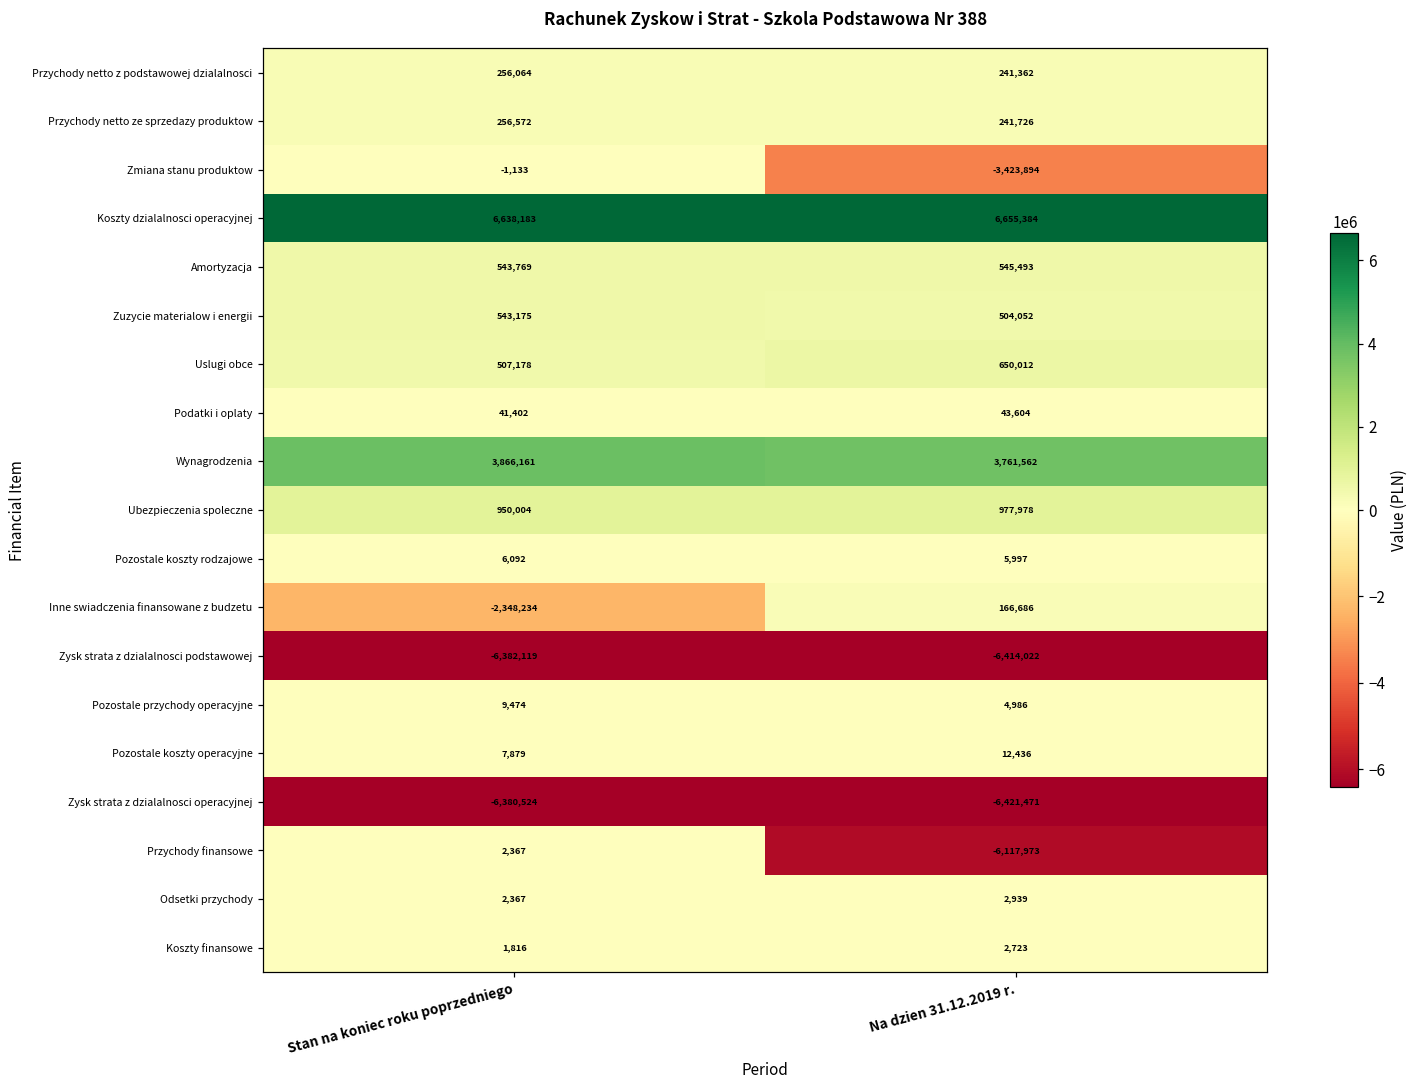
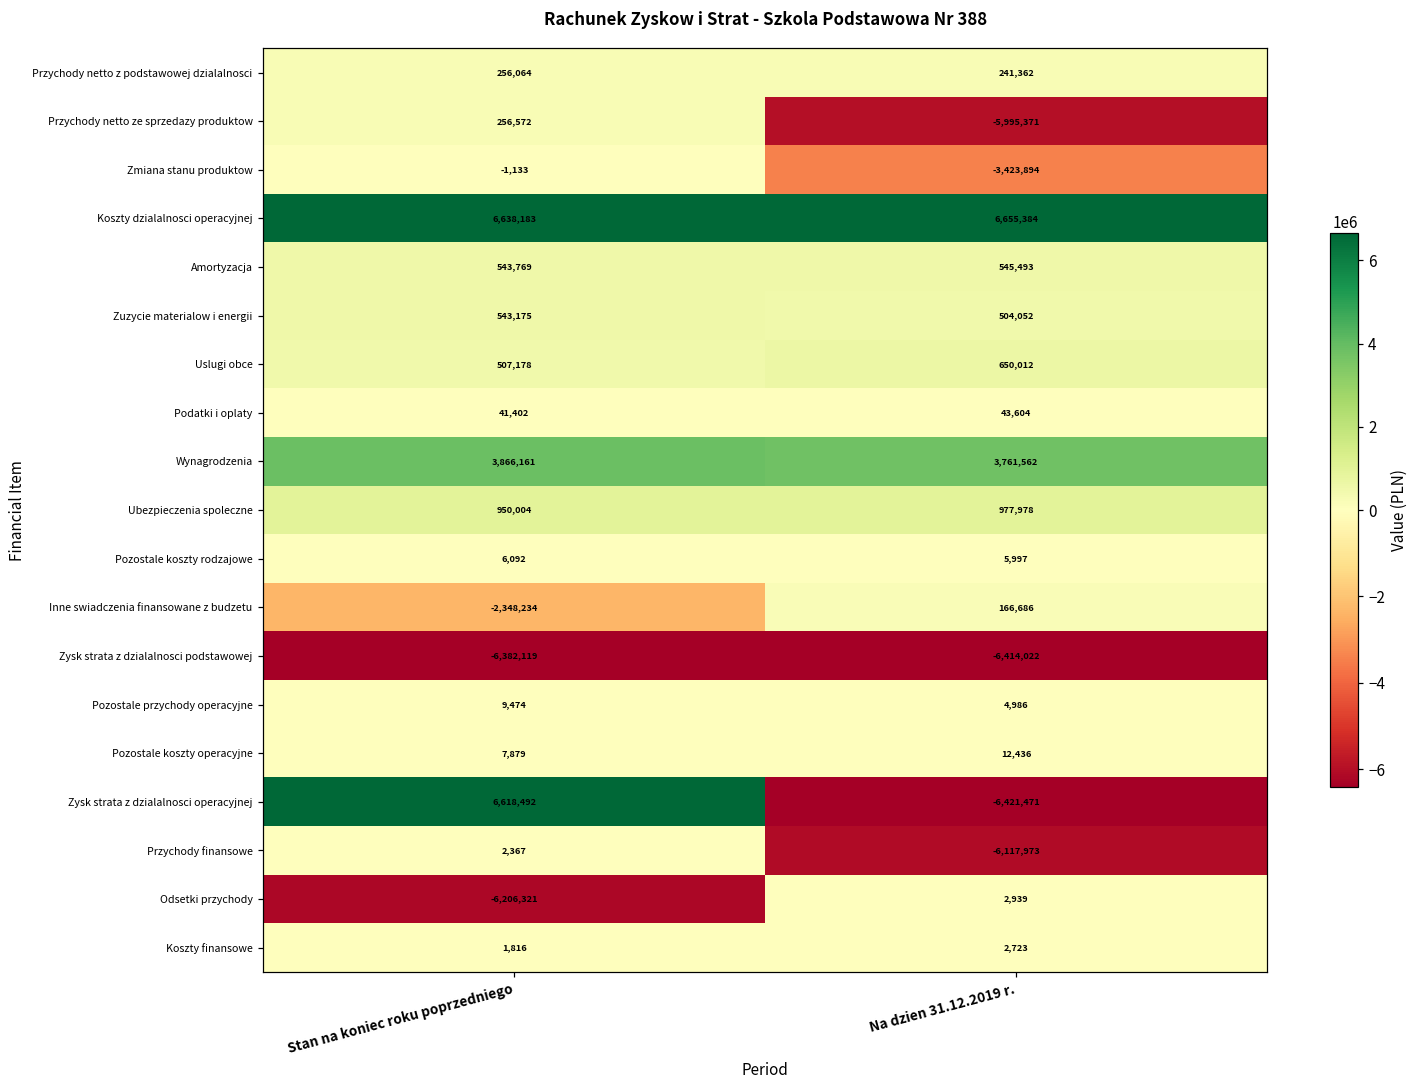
Przychody netto ze sprzedazy produktow, Na dzien 31.12.2019 r.: 241,726 -> -5,995,371
Zysk strata z dzialalnosci operacyjnej, Stan na koniec roku poprzedniego: -6,380,524 -> 6,618,492
Odsetki przychody, Stan na koniec roku poprzedniego: 2,367 -> -6,206,321
